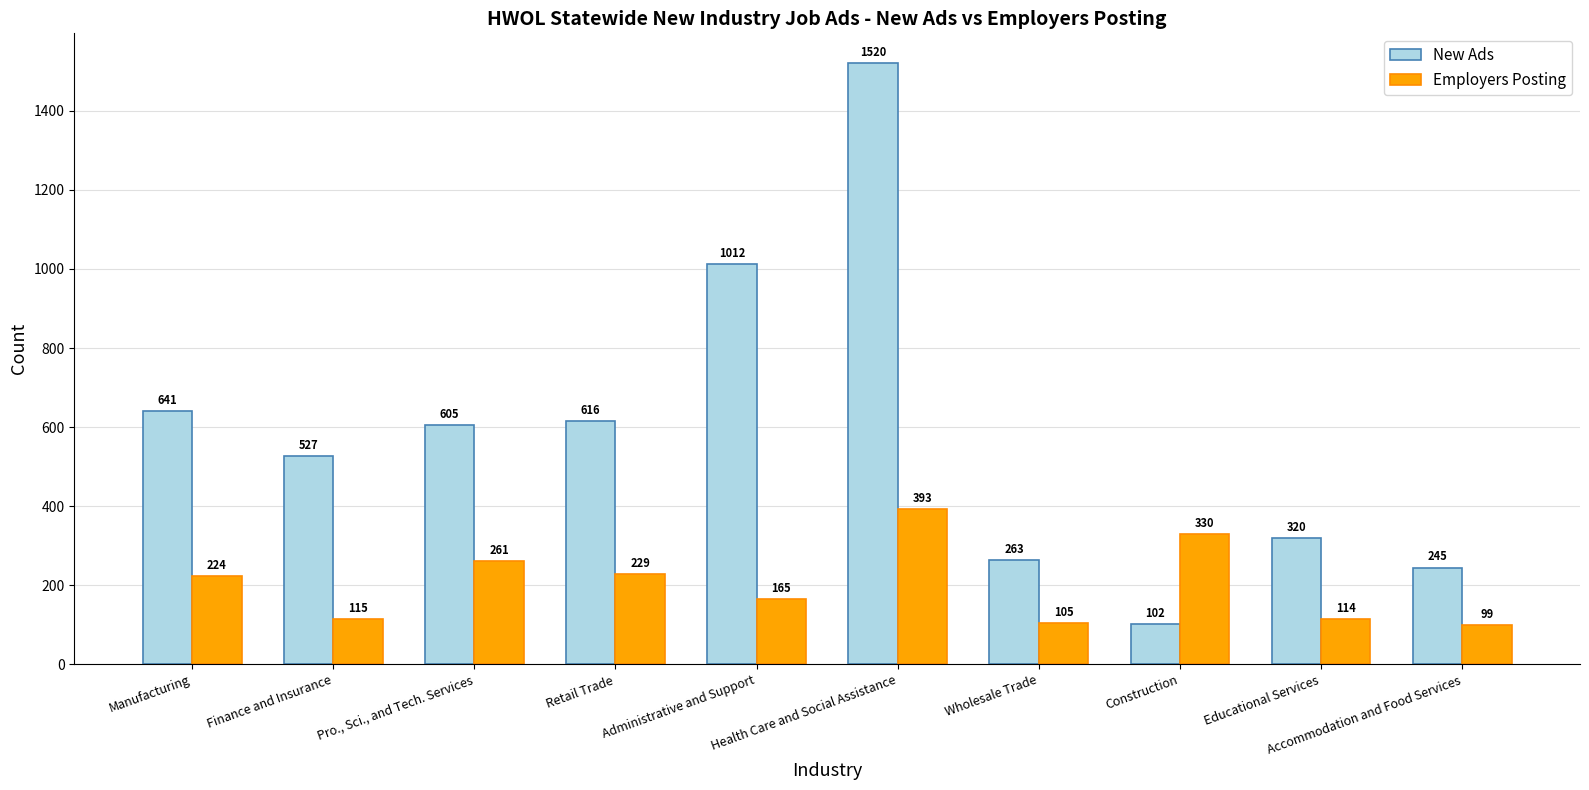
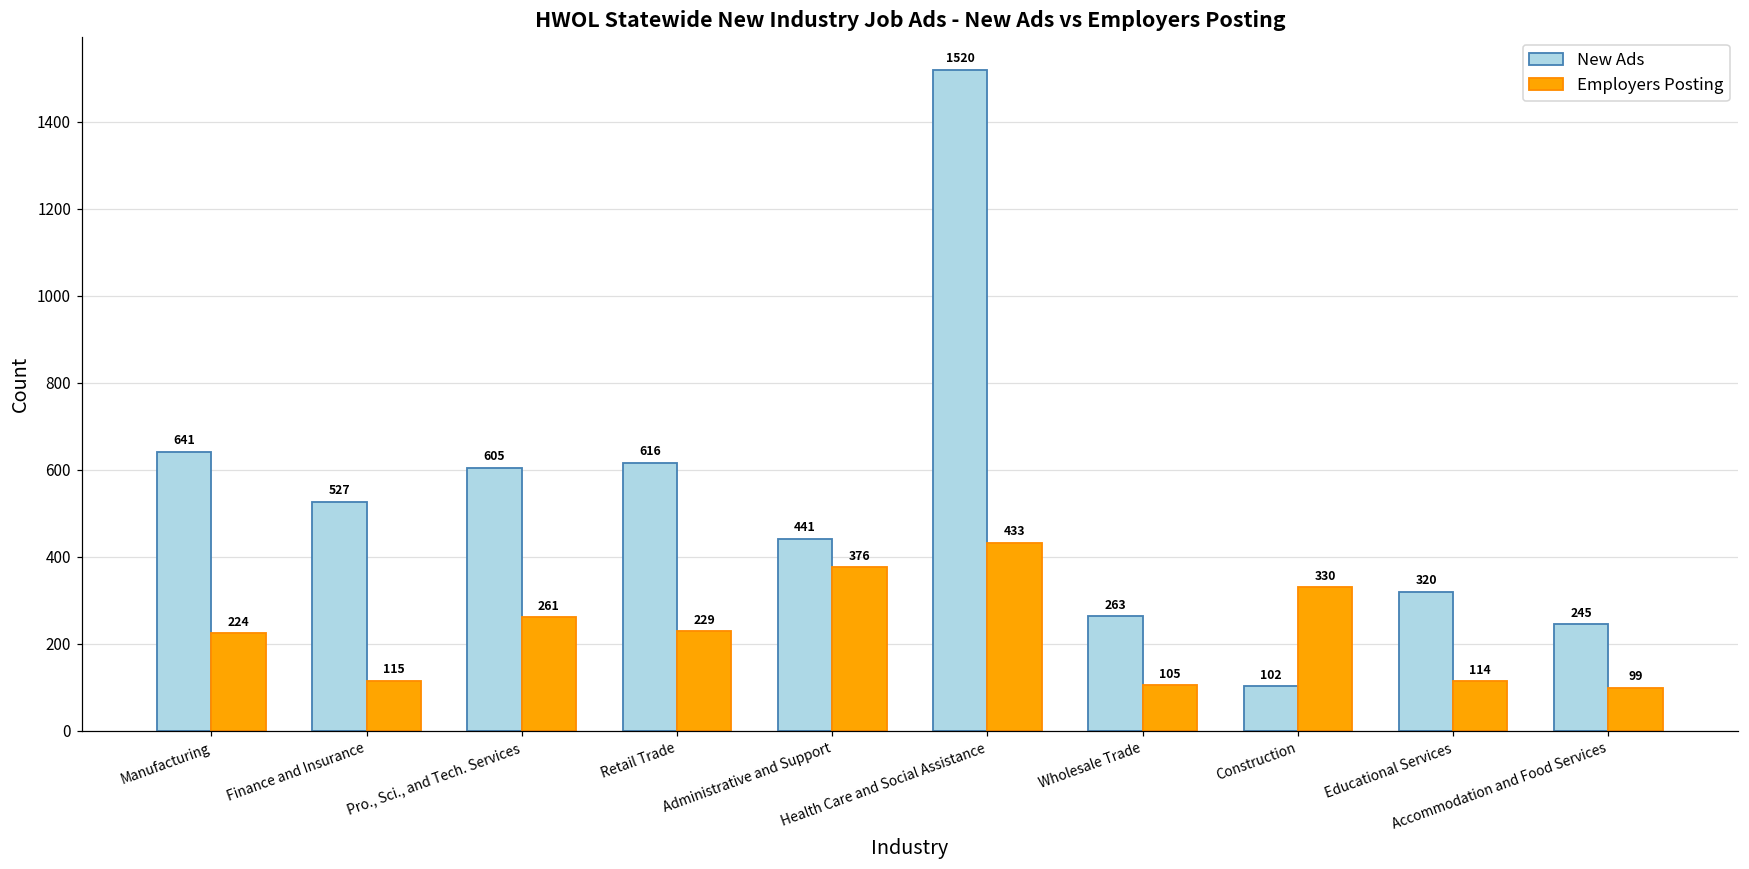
New Ads, Administrative and Support: 1012 -> 441
Employers Posting, Administrative and Support: 165 -> 376
Employers Posting, Health Care and Social Assistance: 393 -> 433
